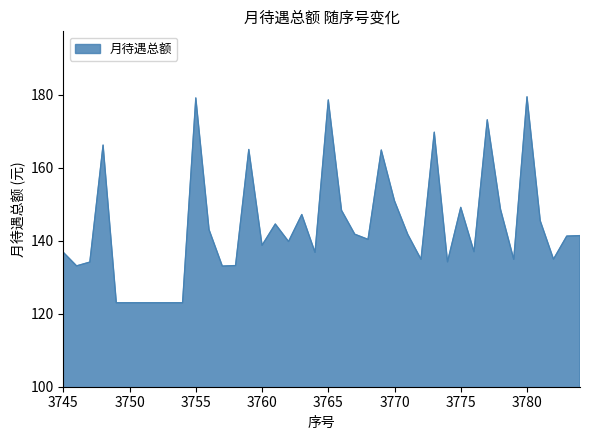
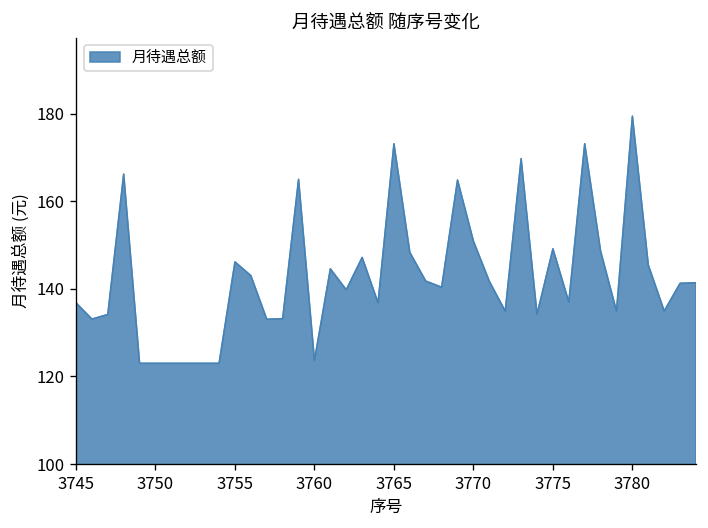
3755: 179 -> 146
3760: 139 -> 124
3765: 179 -> 173
